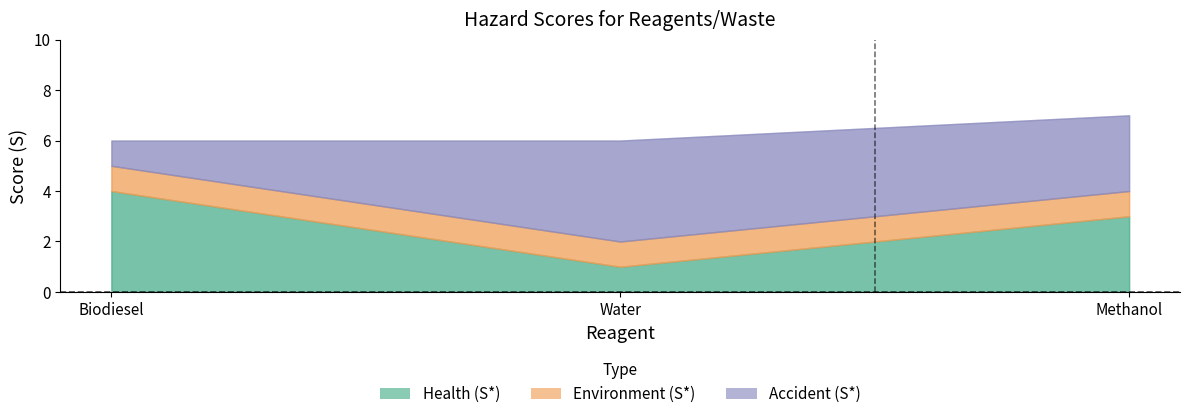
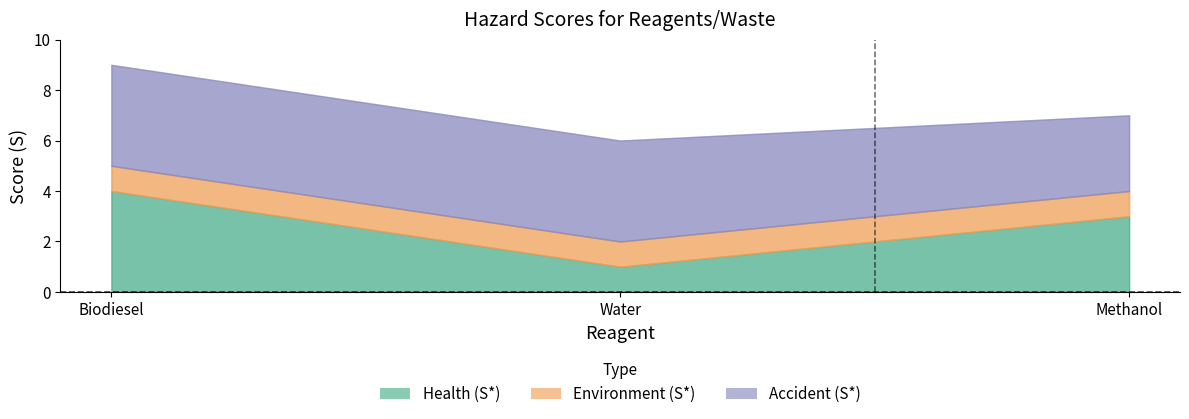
Accident (S*), Biodiesel: 1 -> 4
